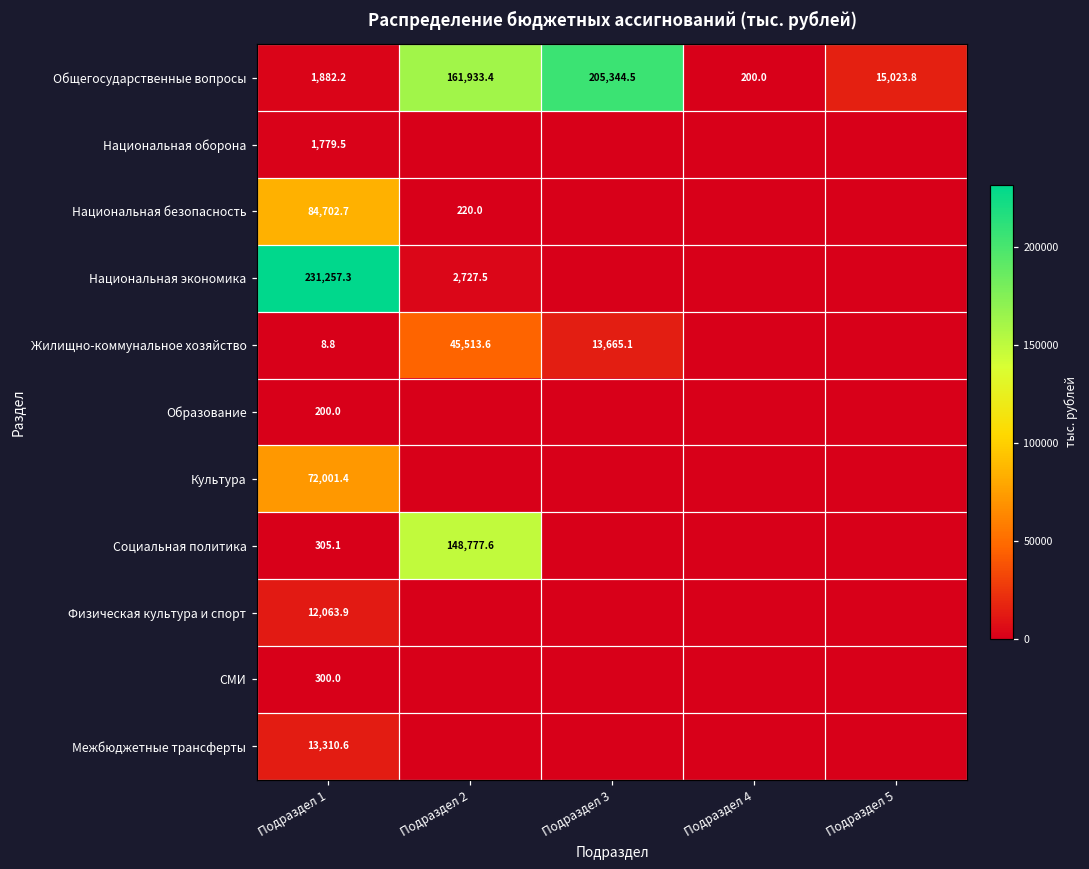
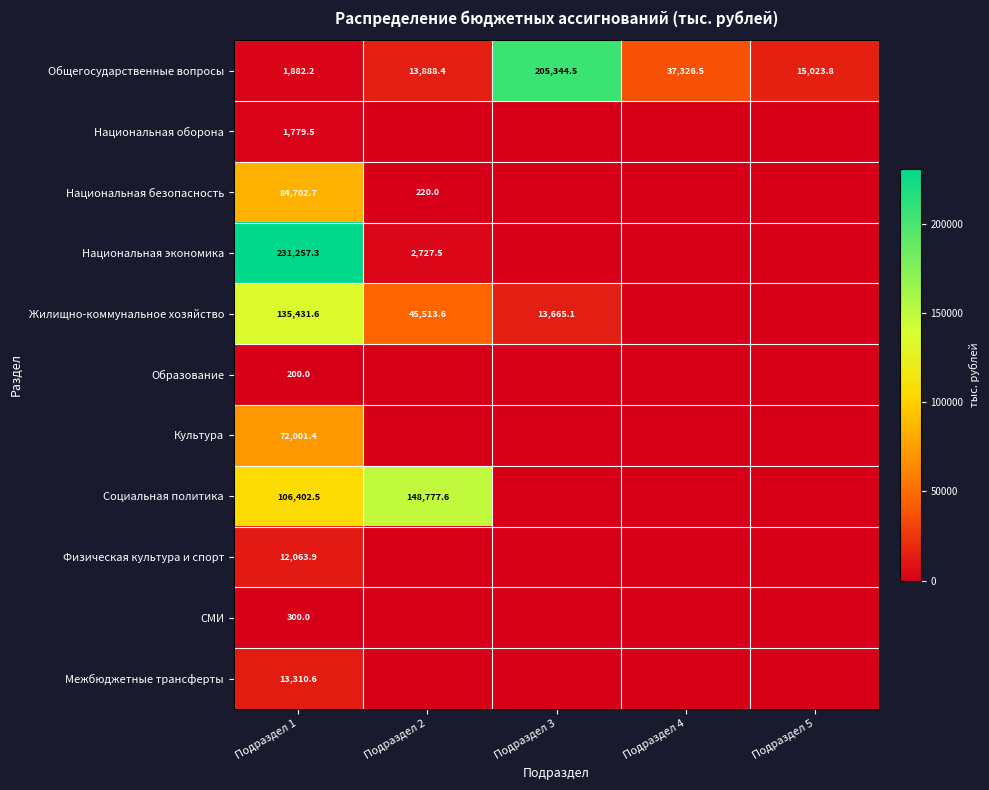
Общегосударственные вопросы, Подраздел 2: 161,933.4 -> 13,888.4
Общегосударственные вопросы, Подраздел 4: 200.0 -> 37,326.5
Жилищно-коммунальное хозяйство, Подраздел 1: 8.8 -> 135,431.6
Социальная политика, Подраздел 1: 305.1 -> 106,402.5
